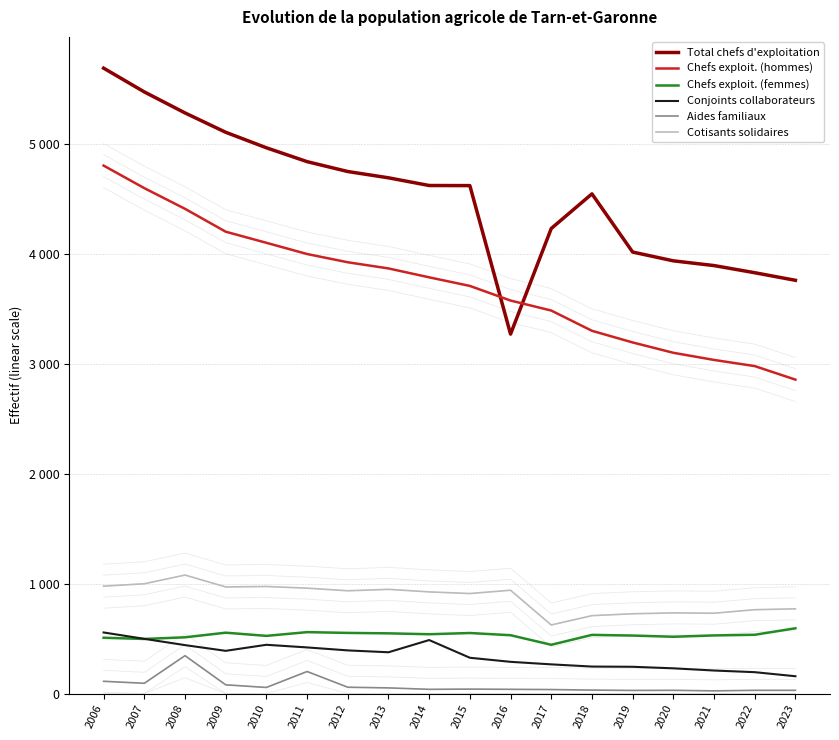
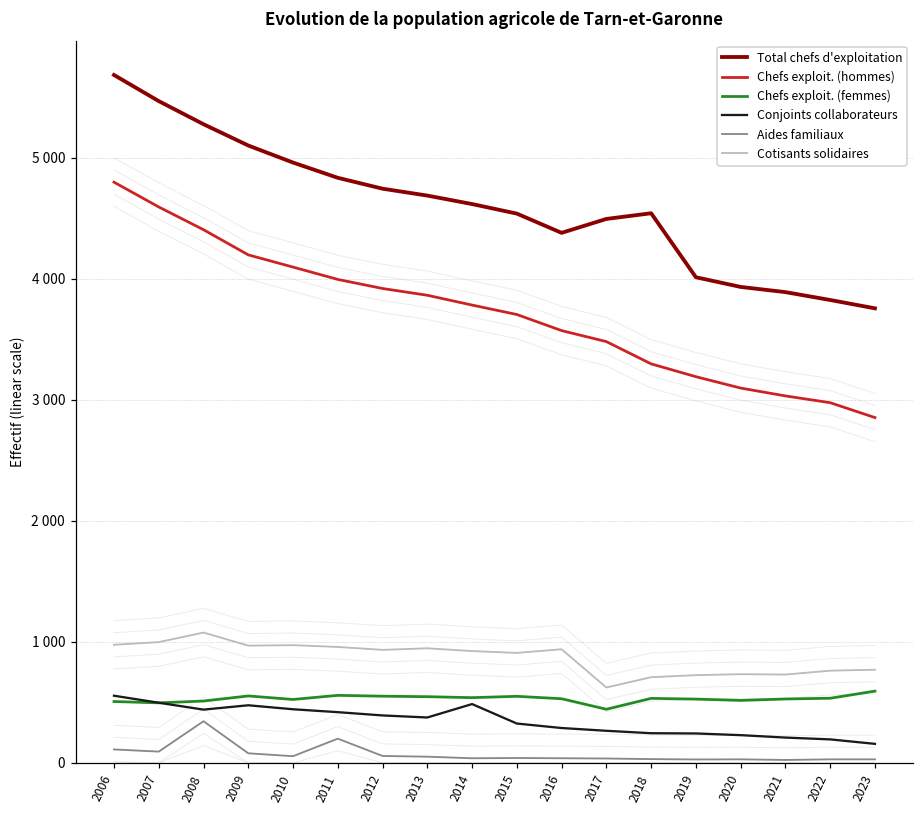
Conjoints collaborateurs, 2009: 390 -> 480
Total chefs d'exploitation, 2015: 4620 -> 4540
Total chefs d'exploitation, 2016: 3270 -> 4380
Total chefs d'exploitation, 2017: 4230 -> 4500
